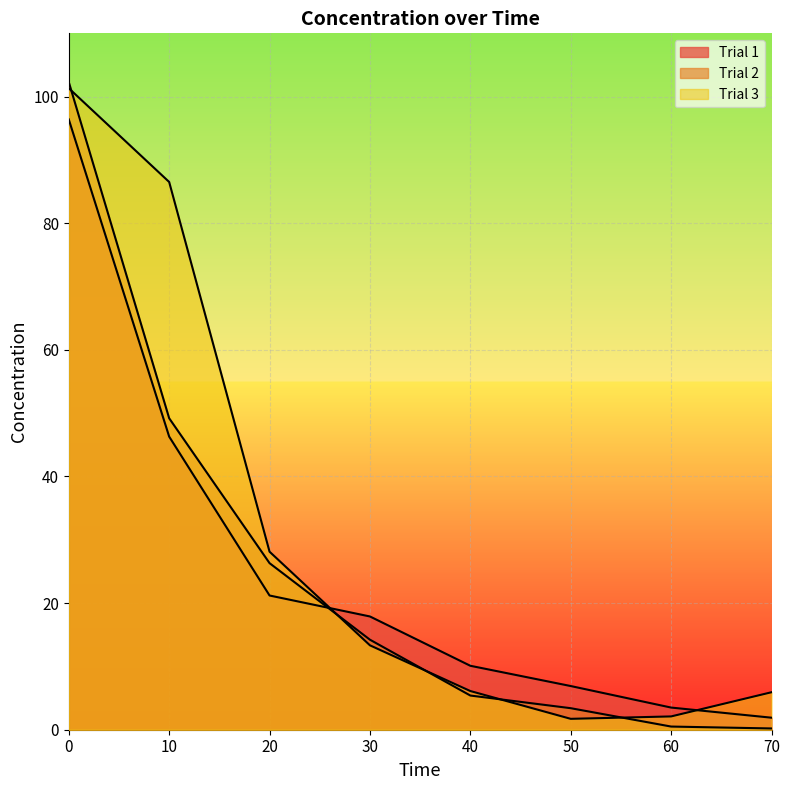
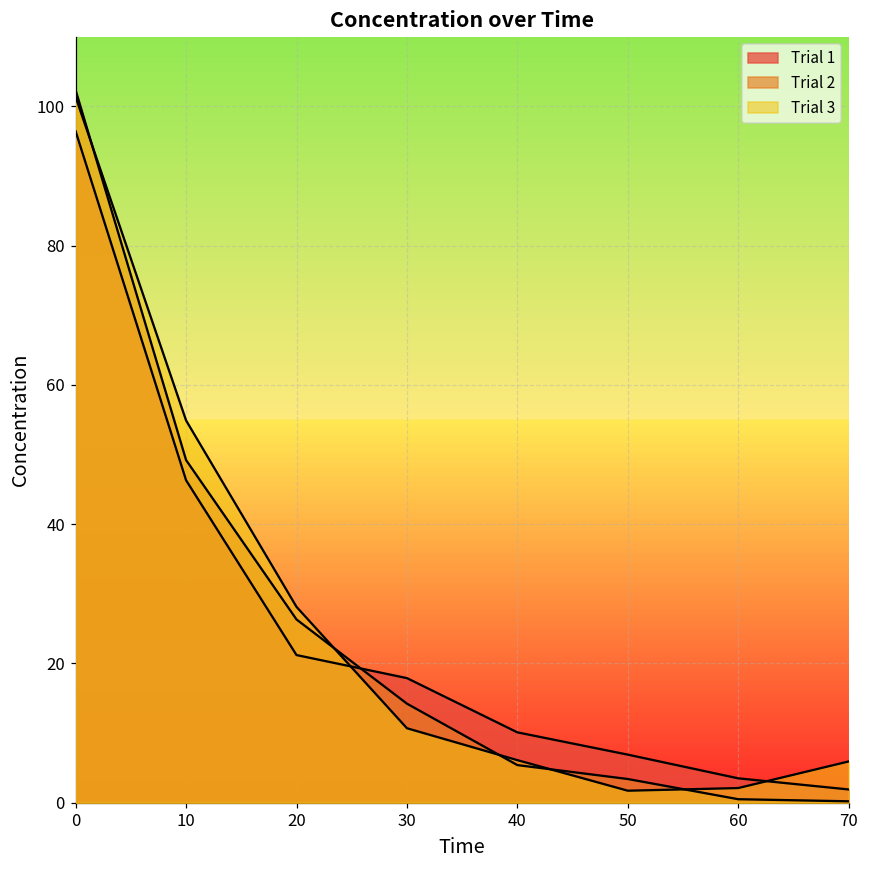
Trial 3, 10: 87 -> 55
Trial 3, 30: 13 -> 11
